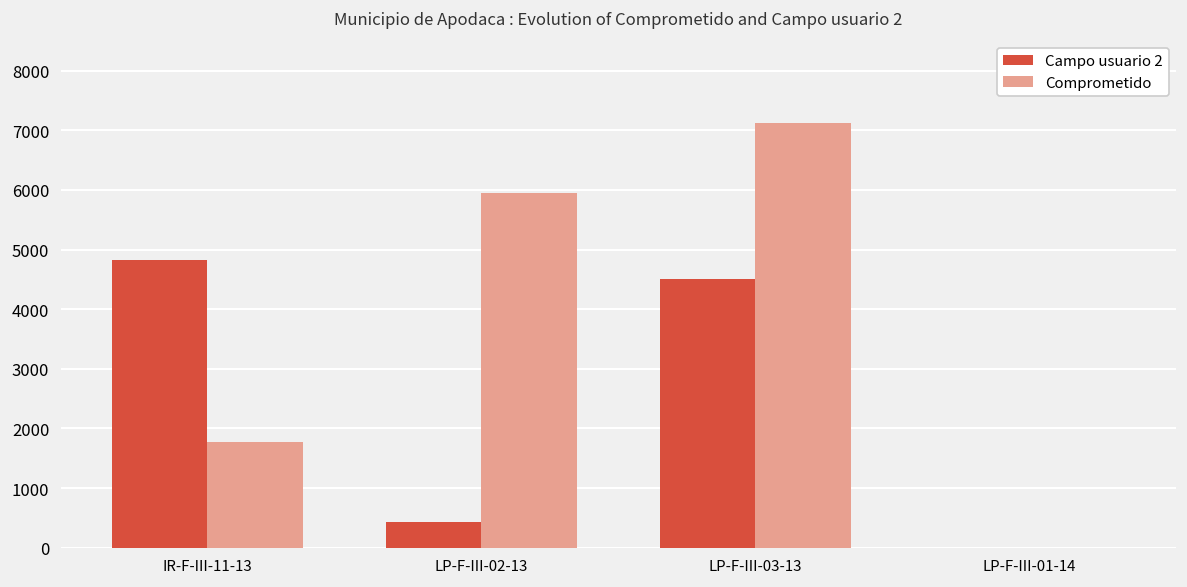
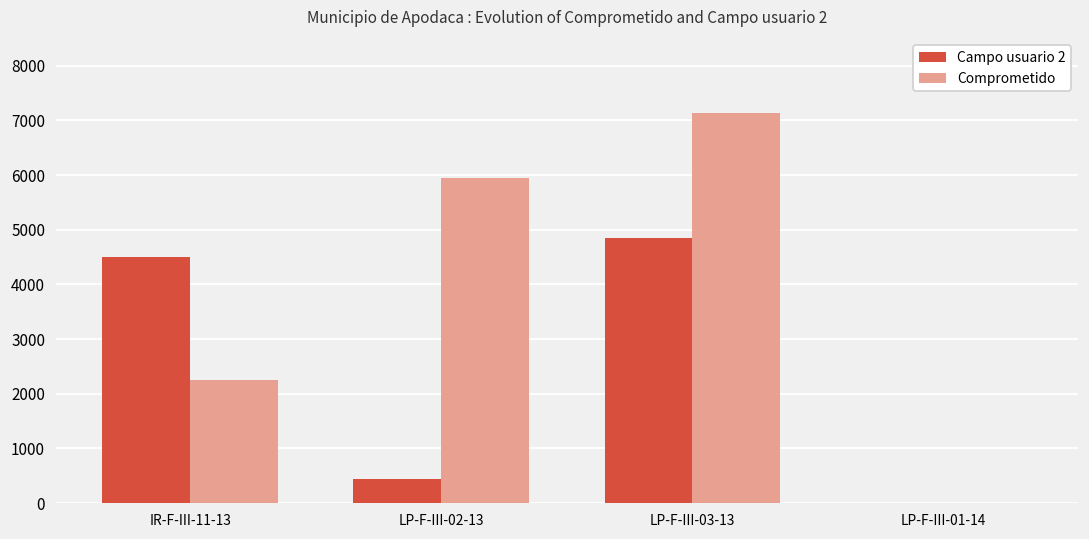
Campo usuario 2, IR-F-III-11-13: 4800 -> 4500
Comprometido, IR-F-III-11-13: 1800 -> 2300
Campo usuario 2, LP-F-III-03-13: 4500 -> 4800
